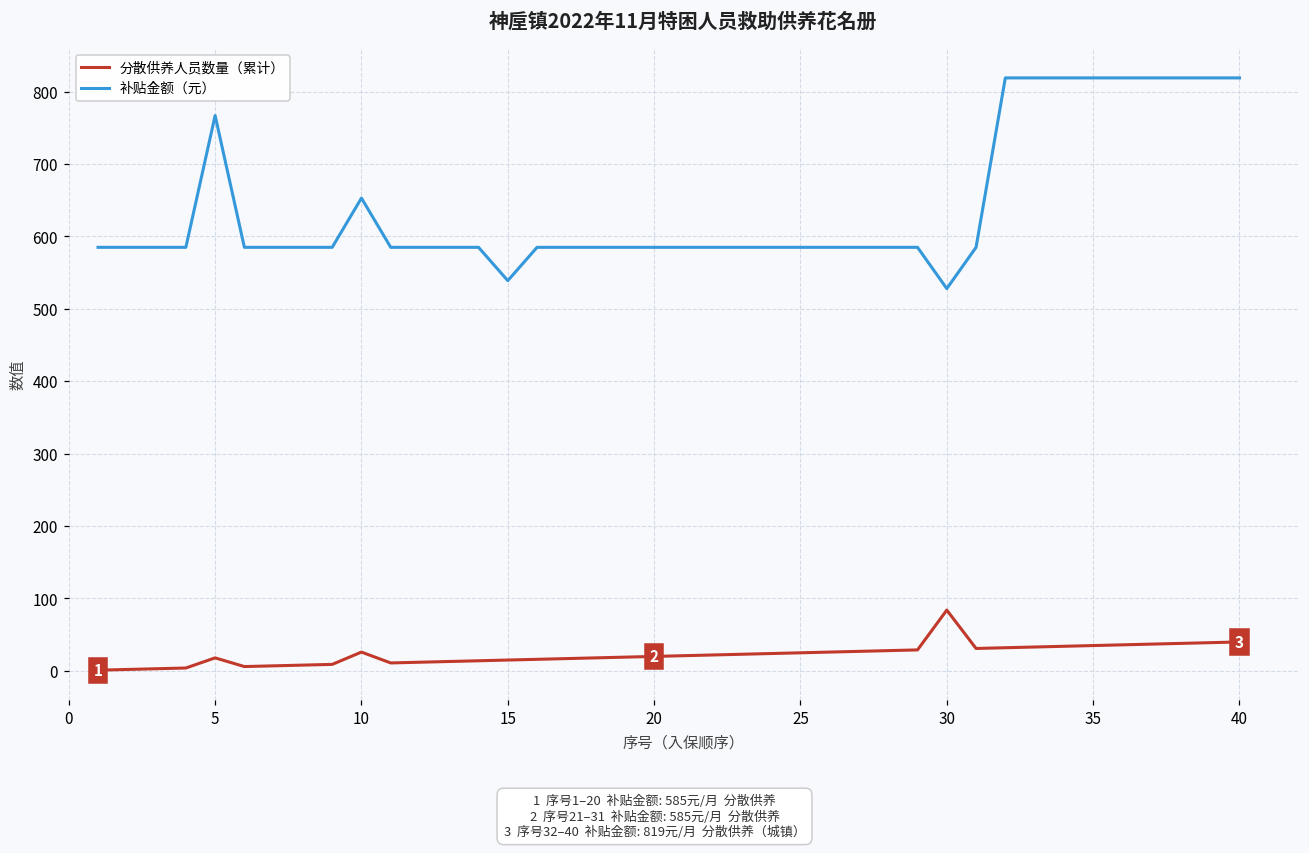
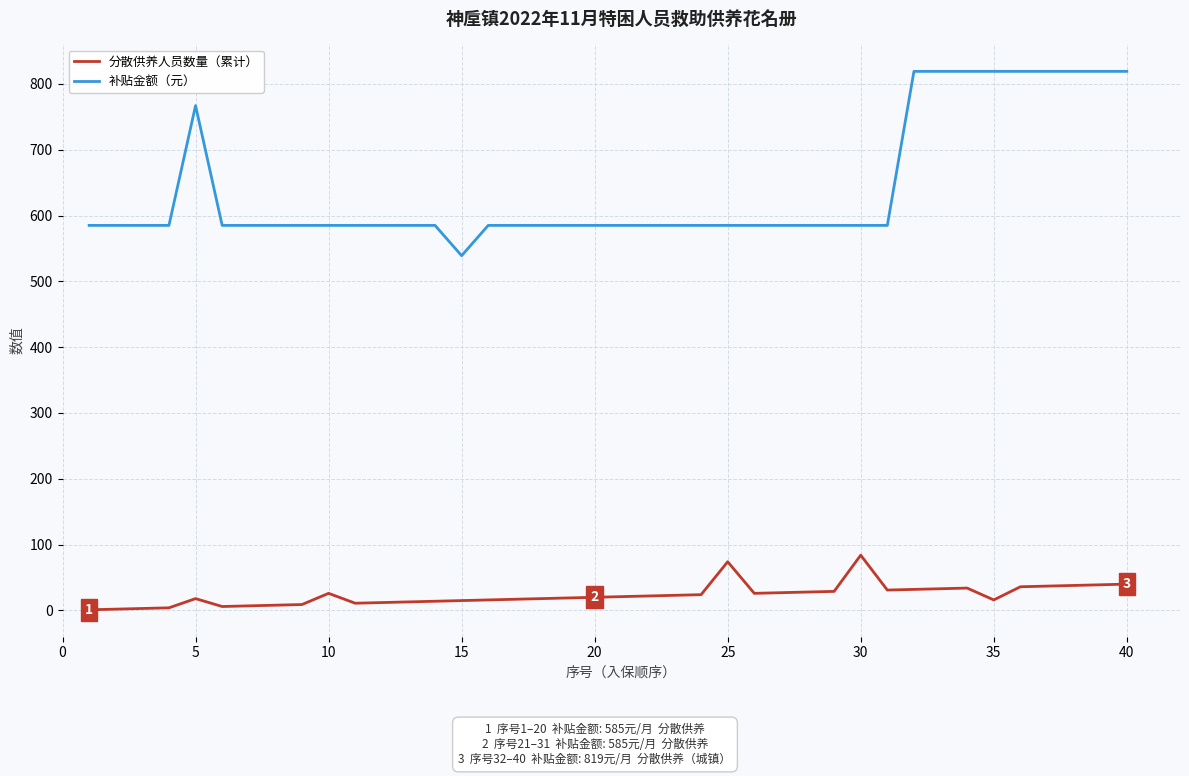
补贴金额（元）, 10: 650 -> 590
分散供养人员数量（累计）, 25: 30 -> 70
补贴金额（元）, 30: 530 -> 590
分散供养人员数量（累计）, 35: 40 -> 20
